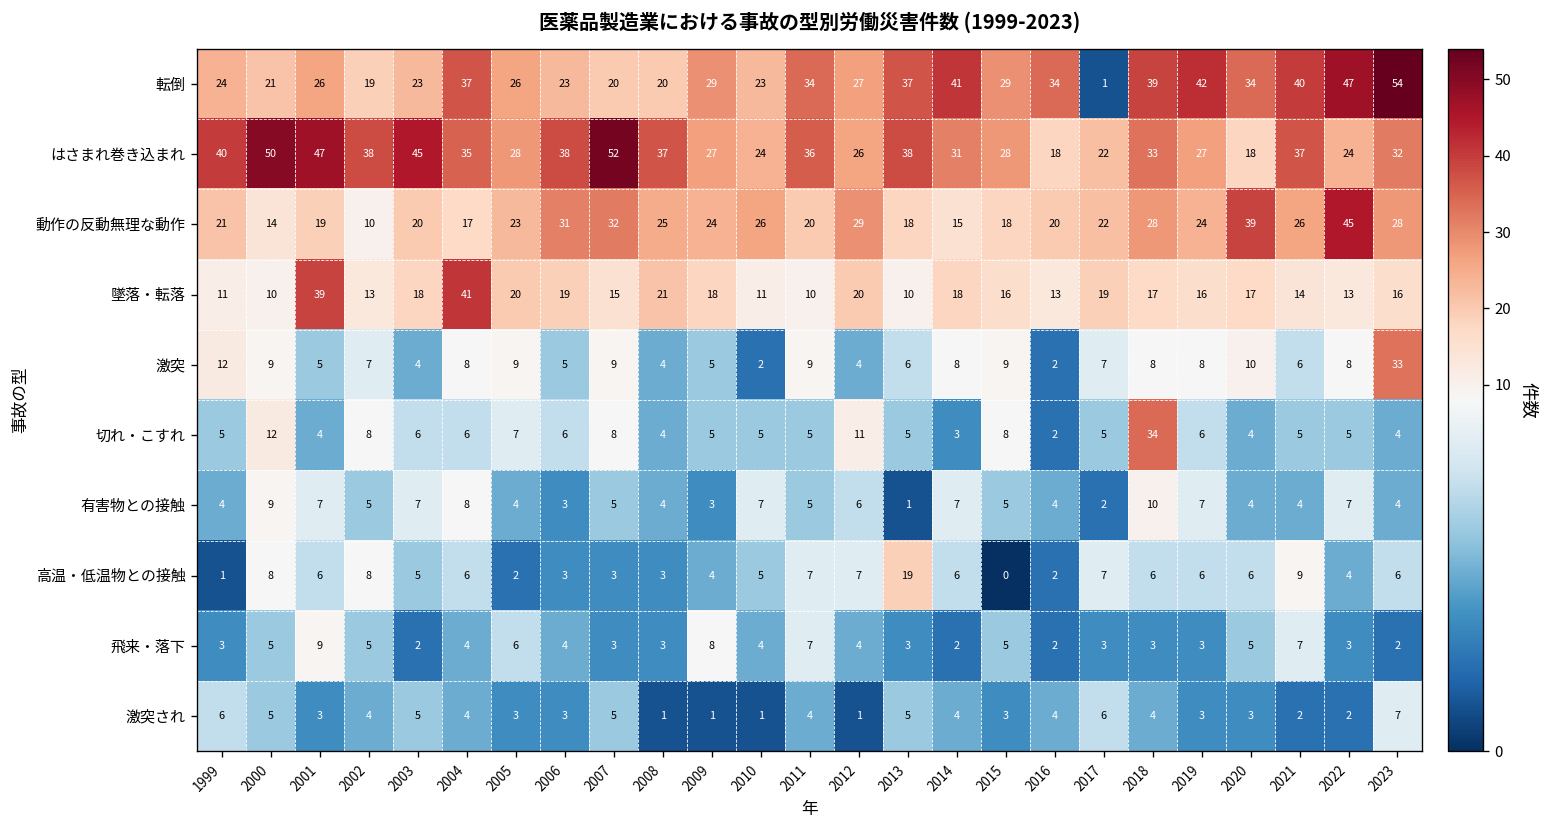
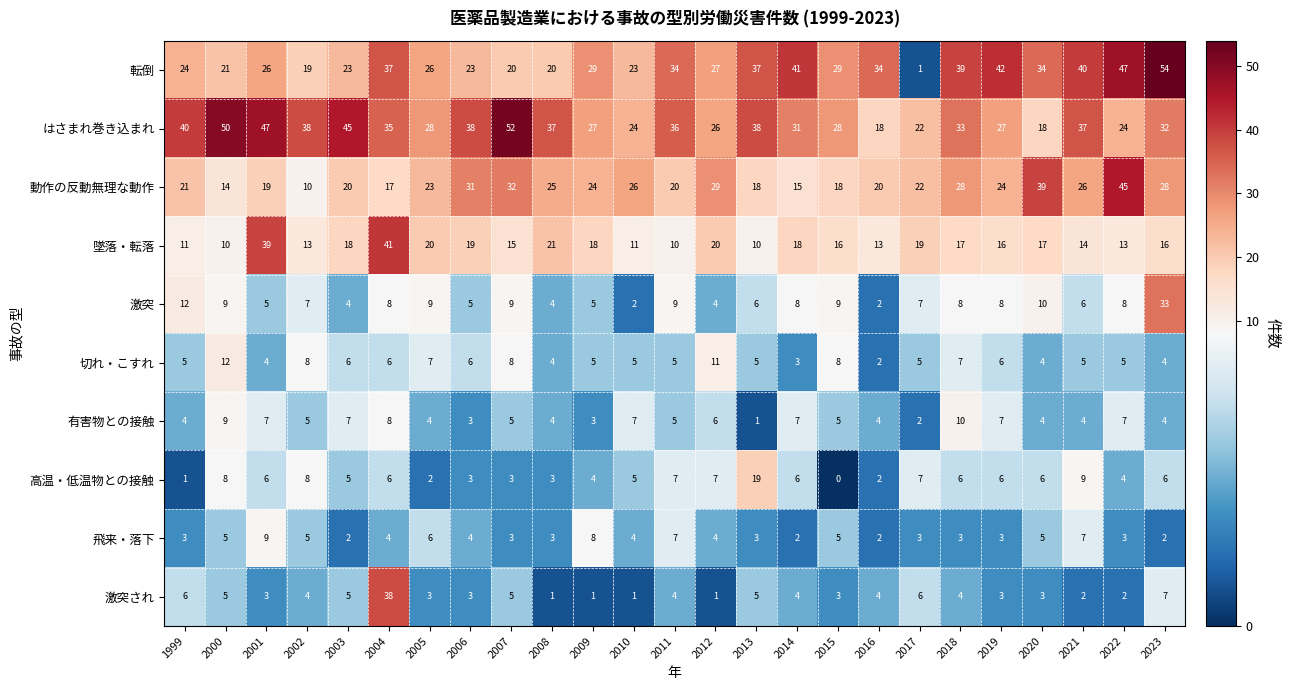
切れ・こすれ, 2018: 34 -> 7
激突され, 2004: 4 -> 38
